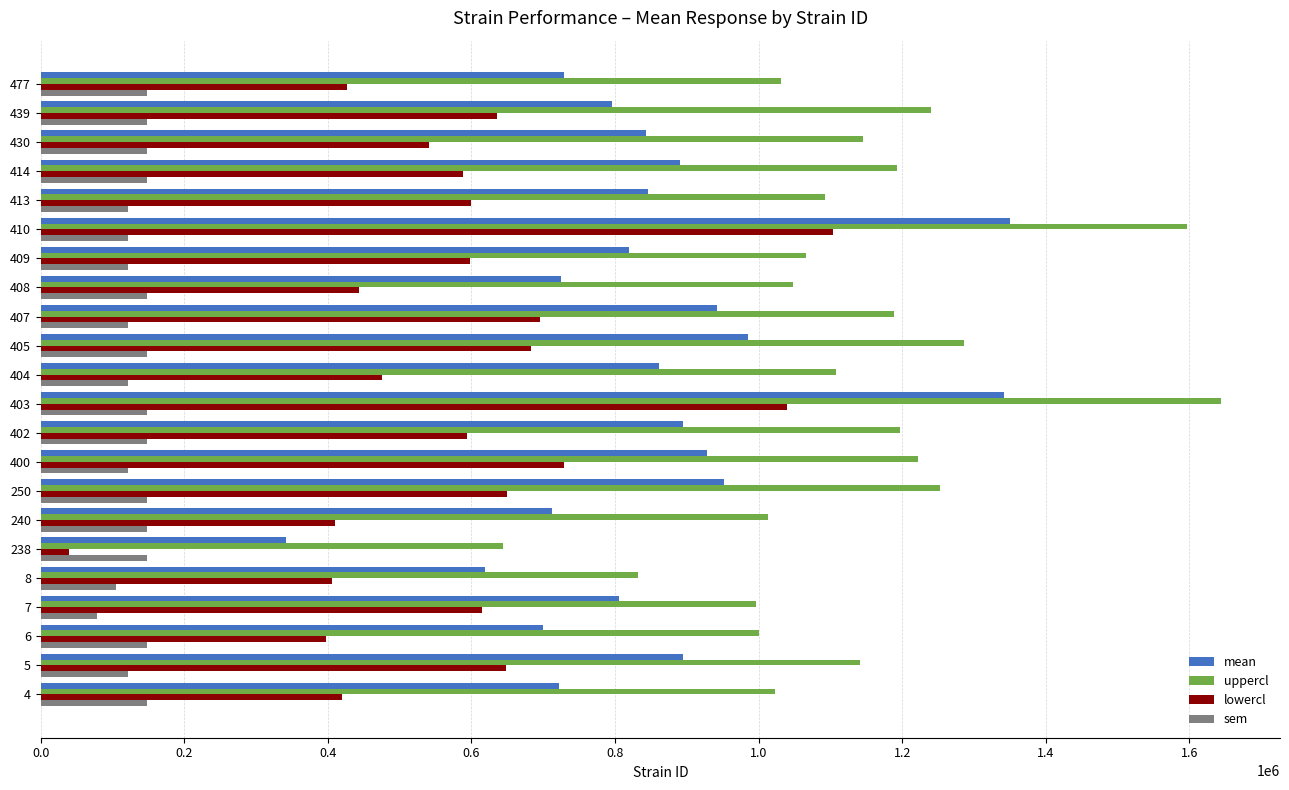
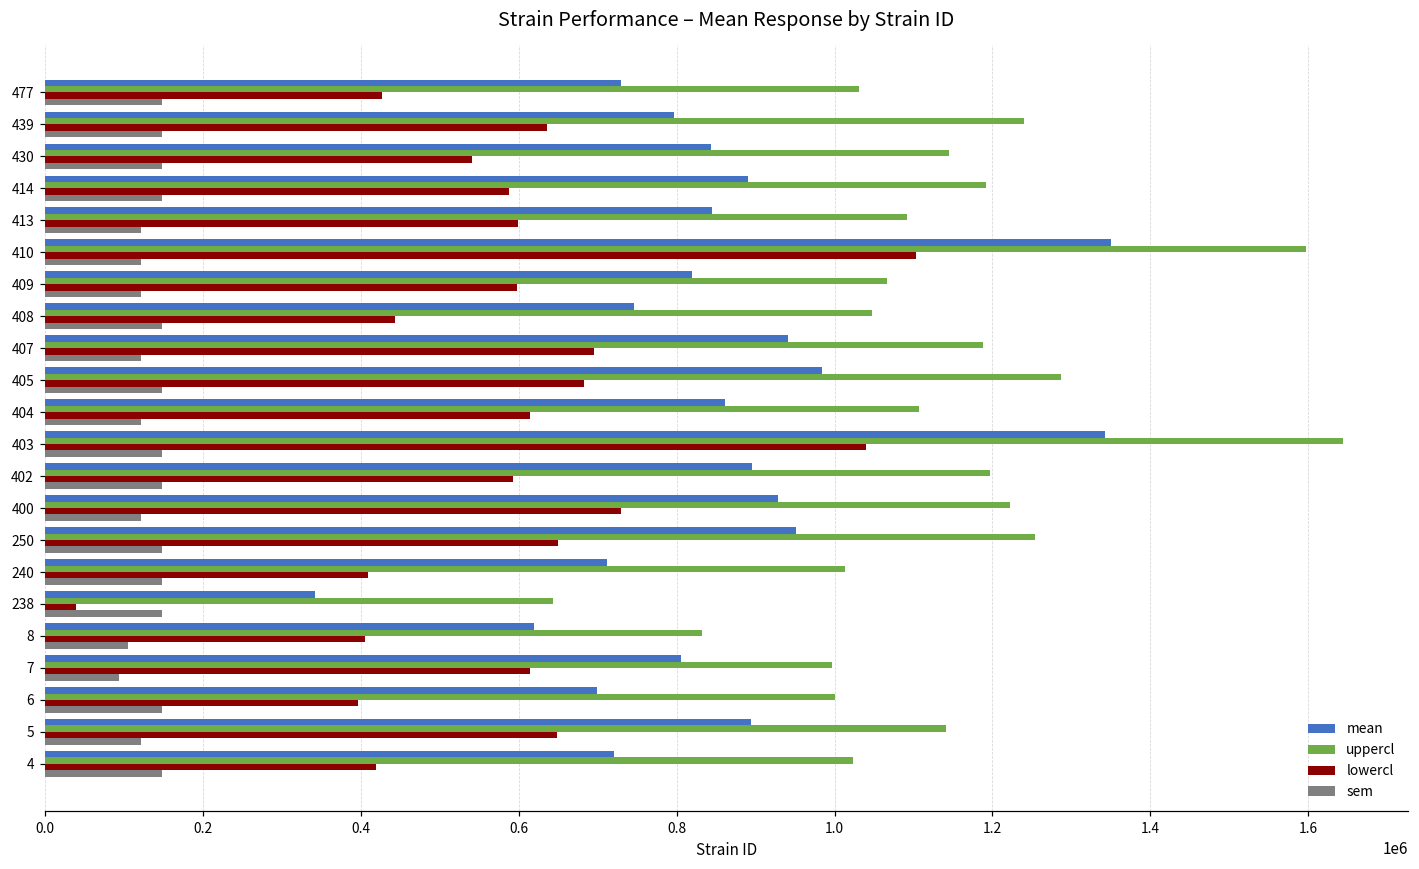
mean, 408: 720000 -> 750000
lowercl, 404: 480000 -> 610000
sem, 7: 80000 -> 90000
